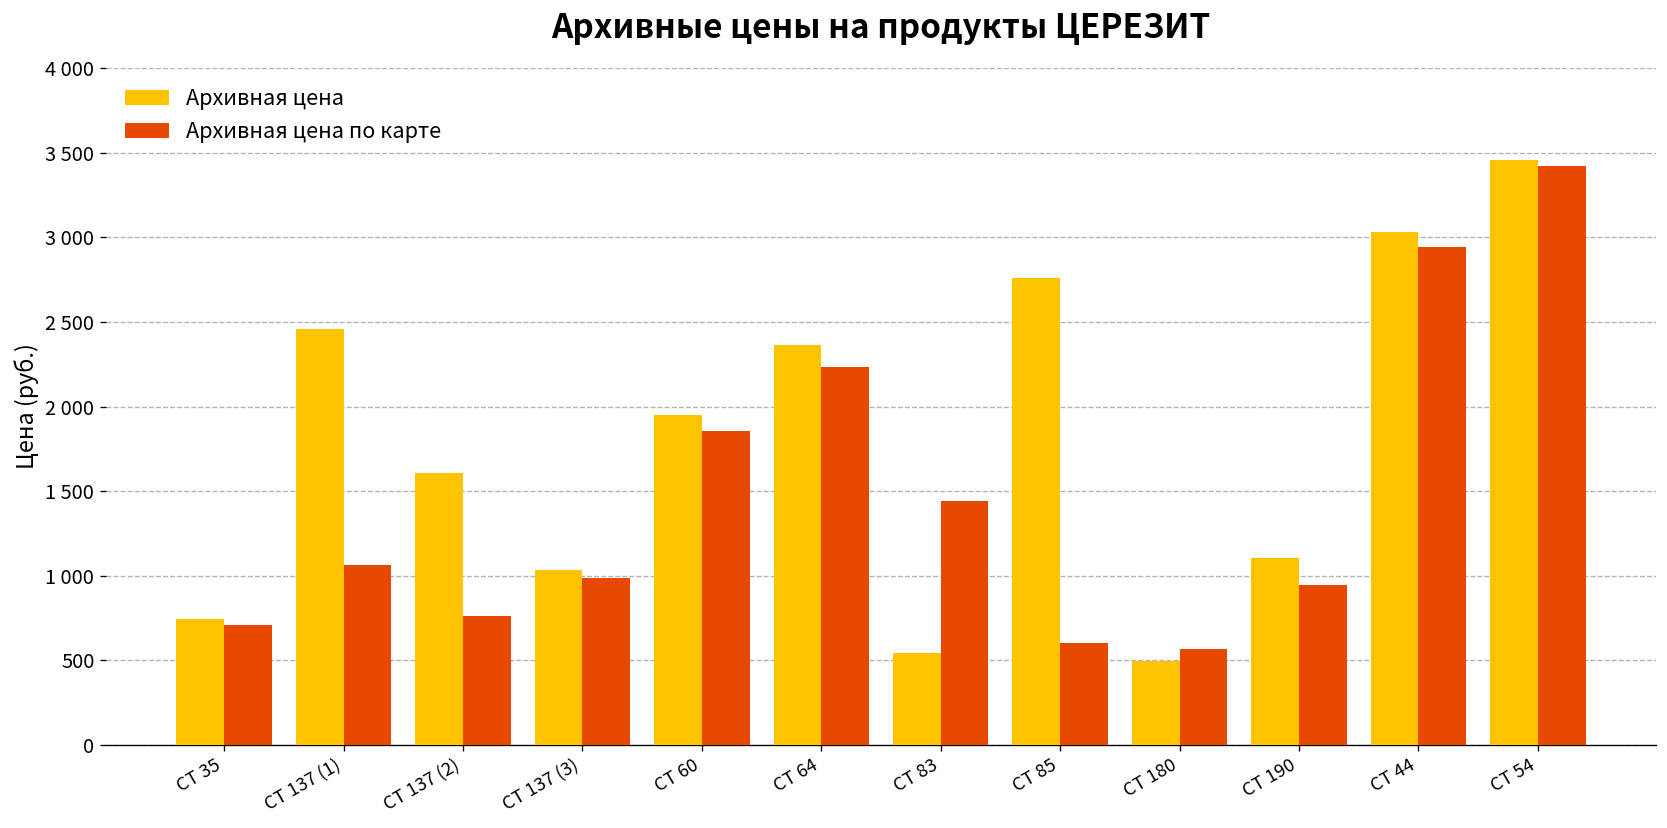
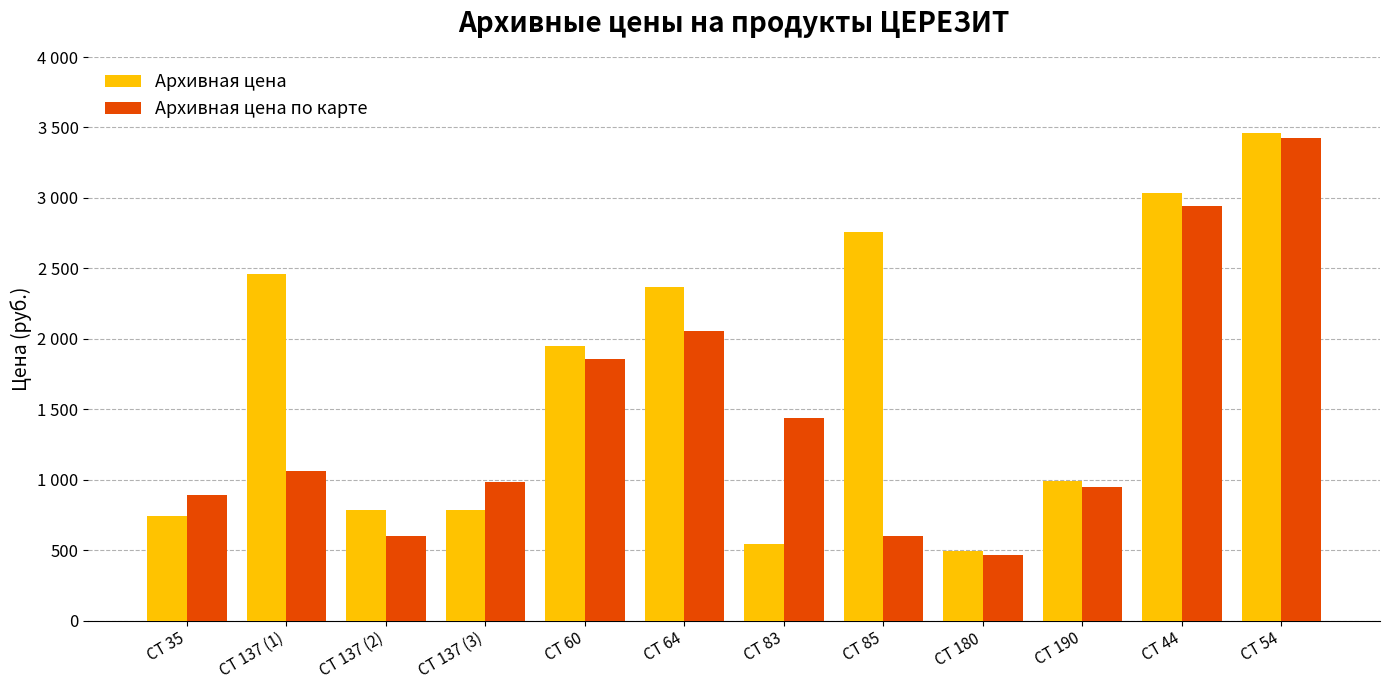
Архивная цена по карте, CT 35: 710 -> 890
Архивная цена, CT 137 (2): 1610 -> 790
Архивная цена по карте, CT 137 (2): 760 -> 600
Архивная цена, CT 137 (3): 1030 -> 790
Архивная цена по карте, CT 64: 2230 -> 2050
Архивная цена по карте, CT 180: 570 -> 470
Архивная цена, СТ 190: 1110 -> 990
